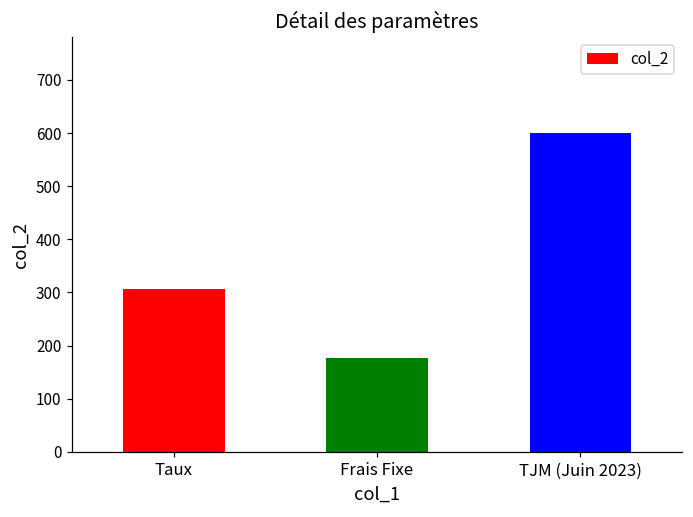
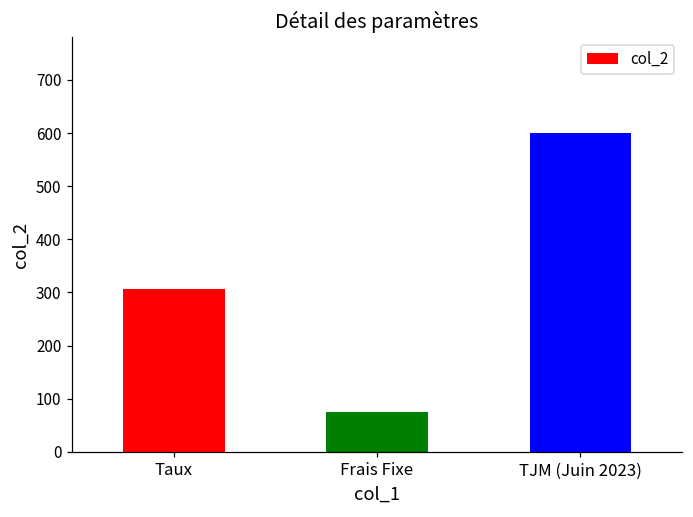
Frais Fixe: 180 -> 80
